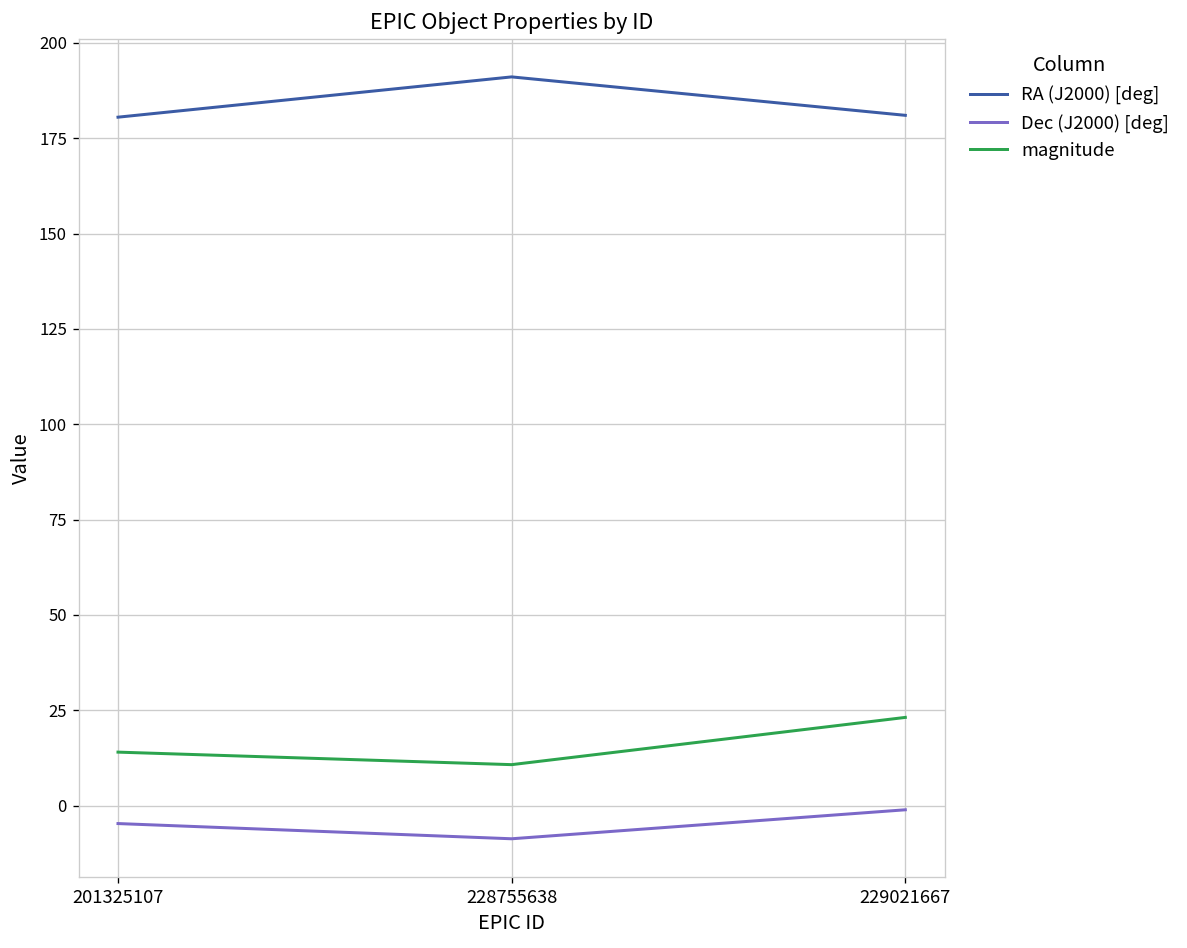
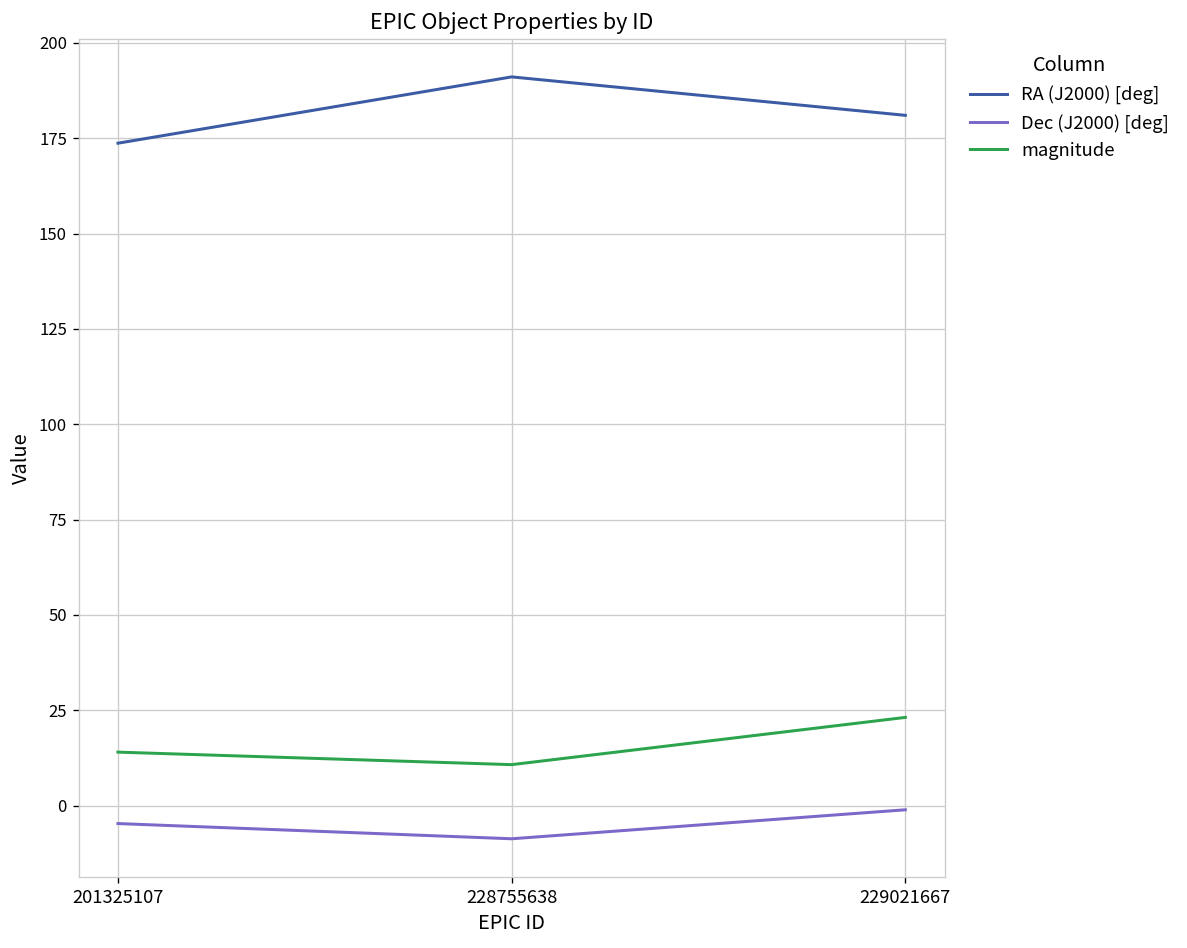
RA (J2000) [deg], 201325107: 181 -> 174
